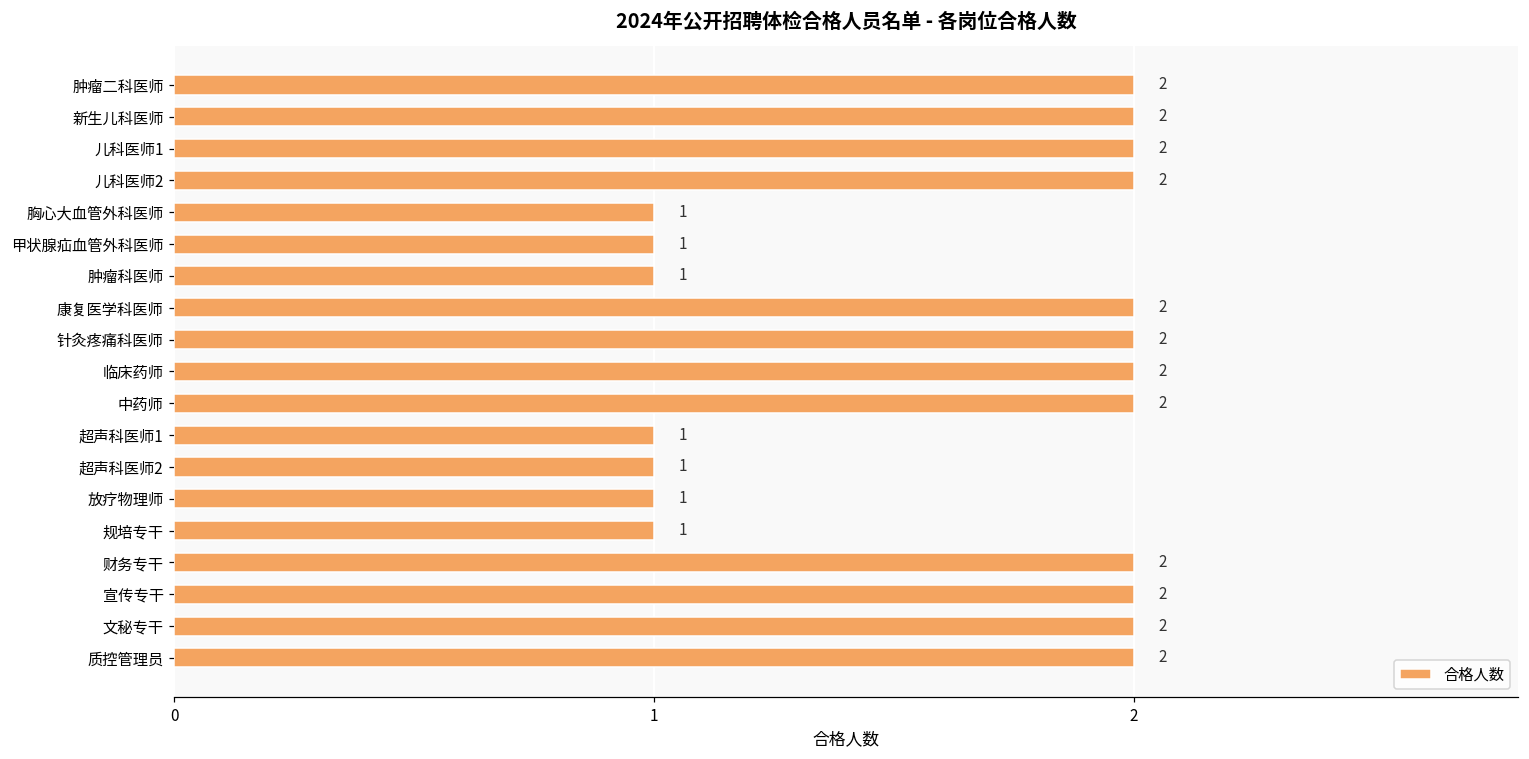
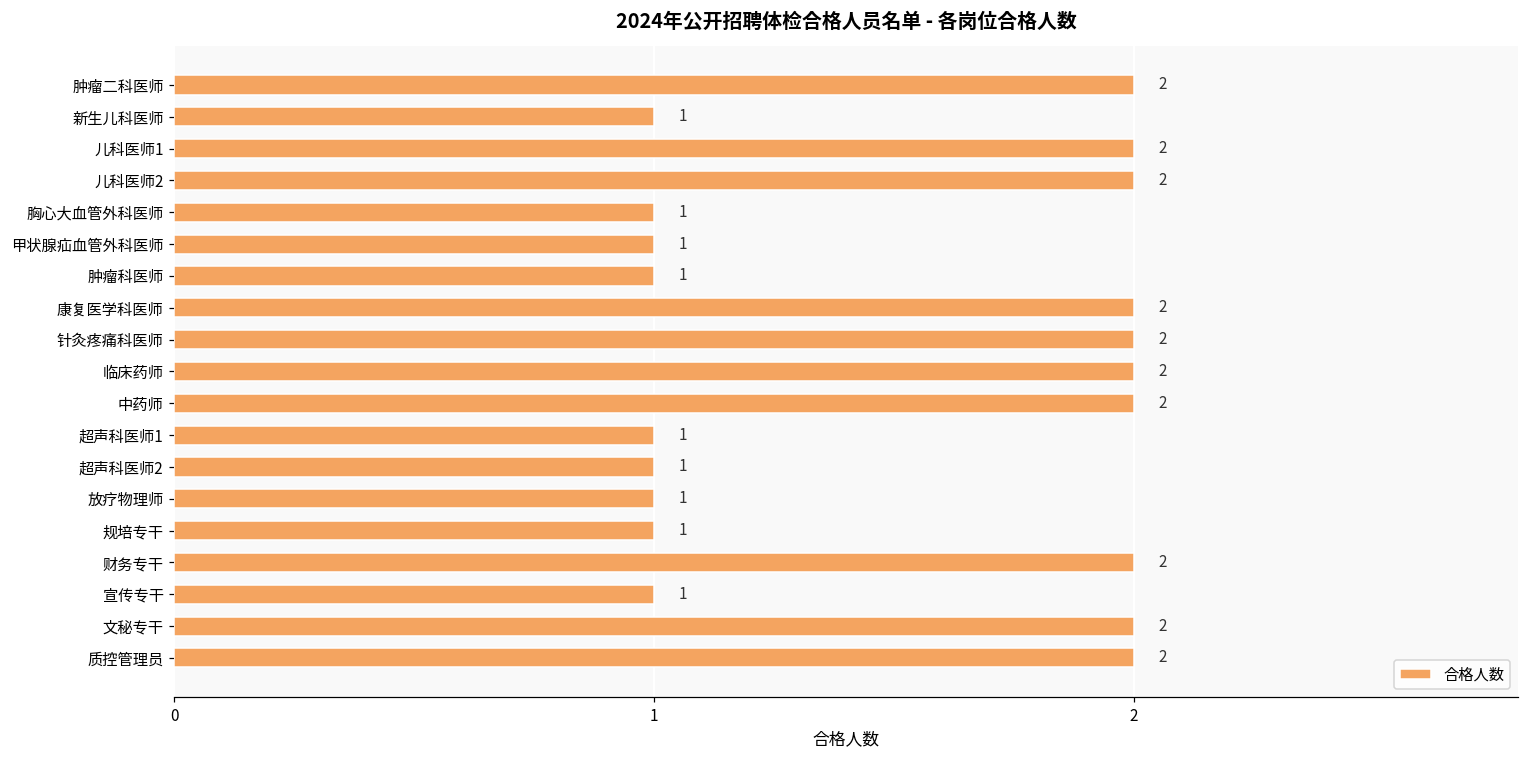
新生儿科医师: 2 -> 1
宣传专干: 2 -> 1
